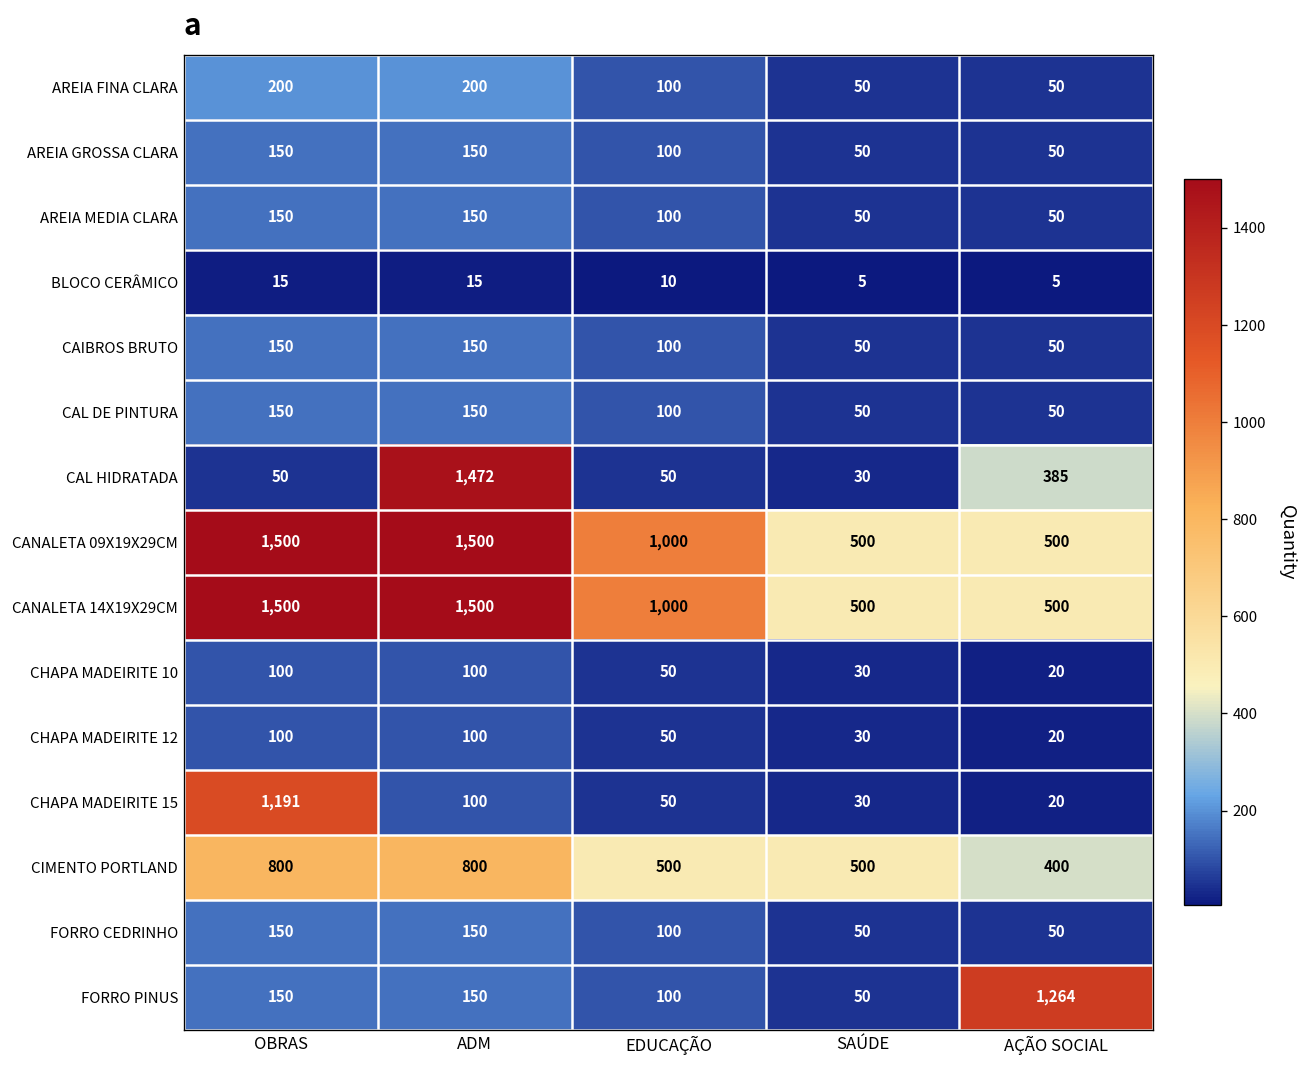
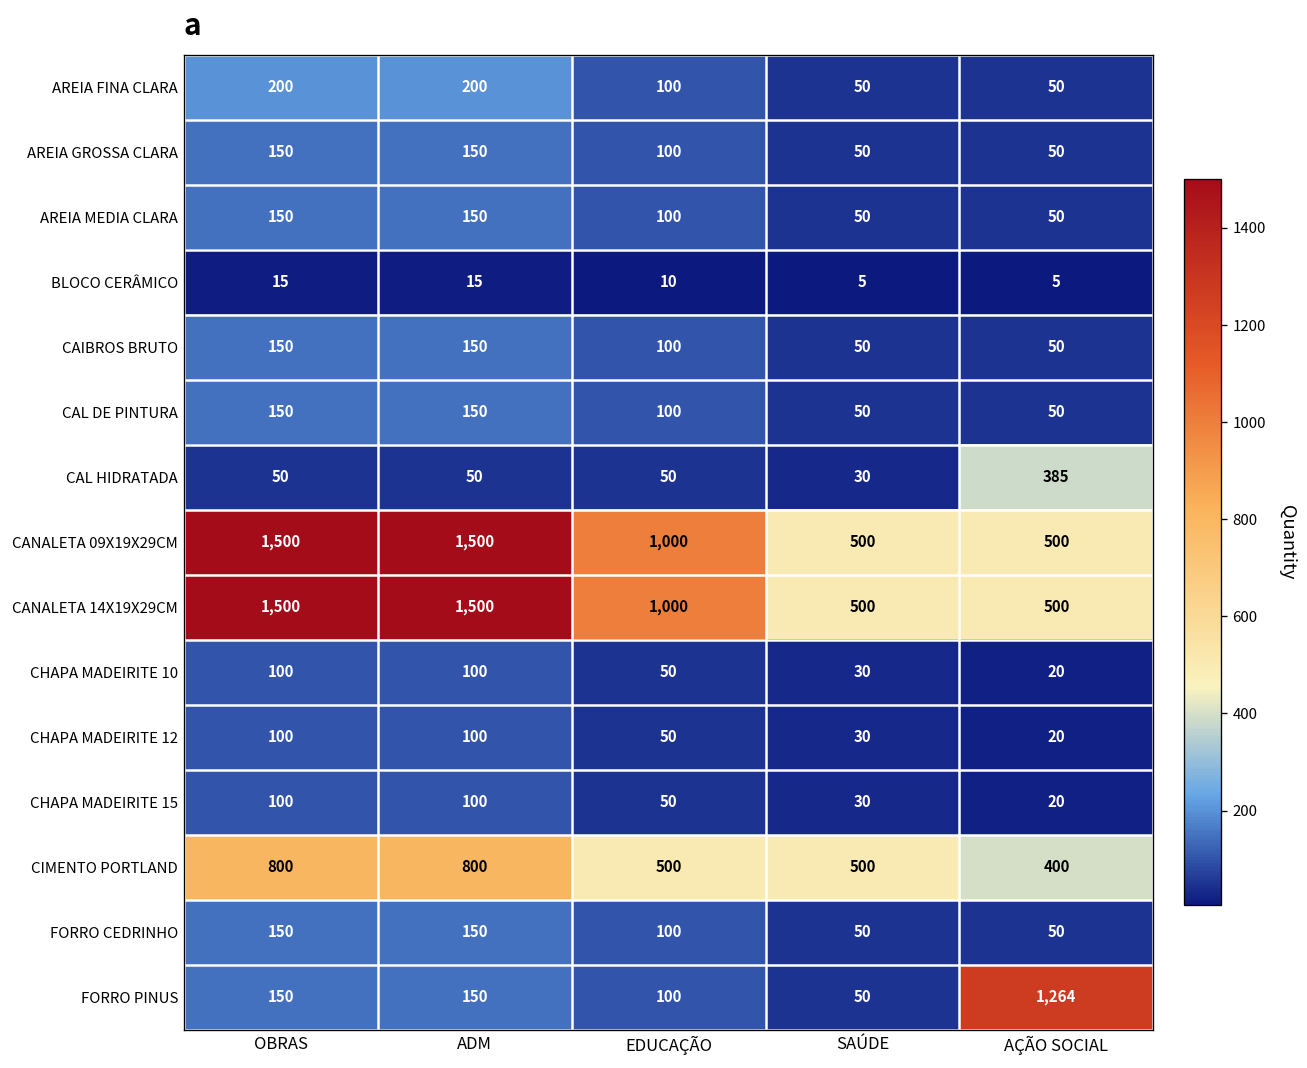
CAL HIDRATADA, ADM: 1,472 -> 50
CHAPA MADEIRITE 15, OBRAS: 1,191 -> 100
